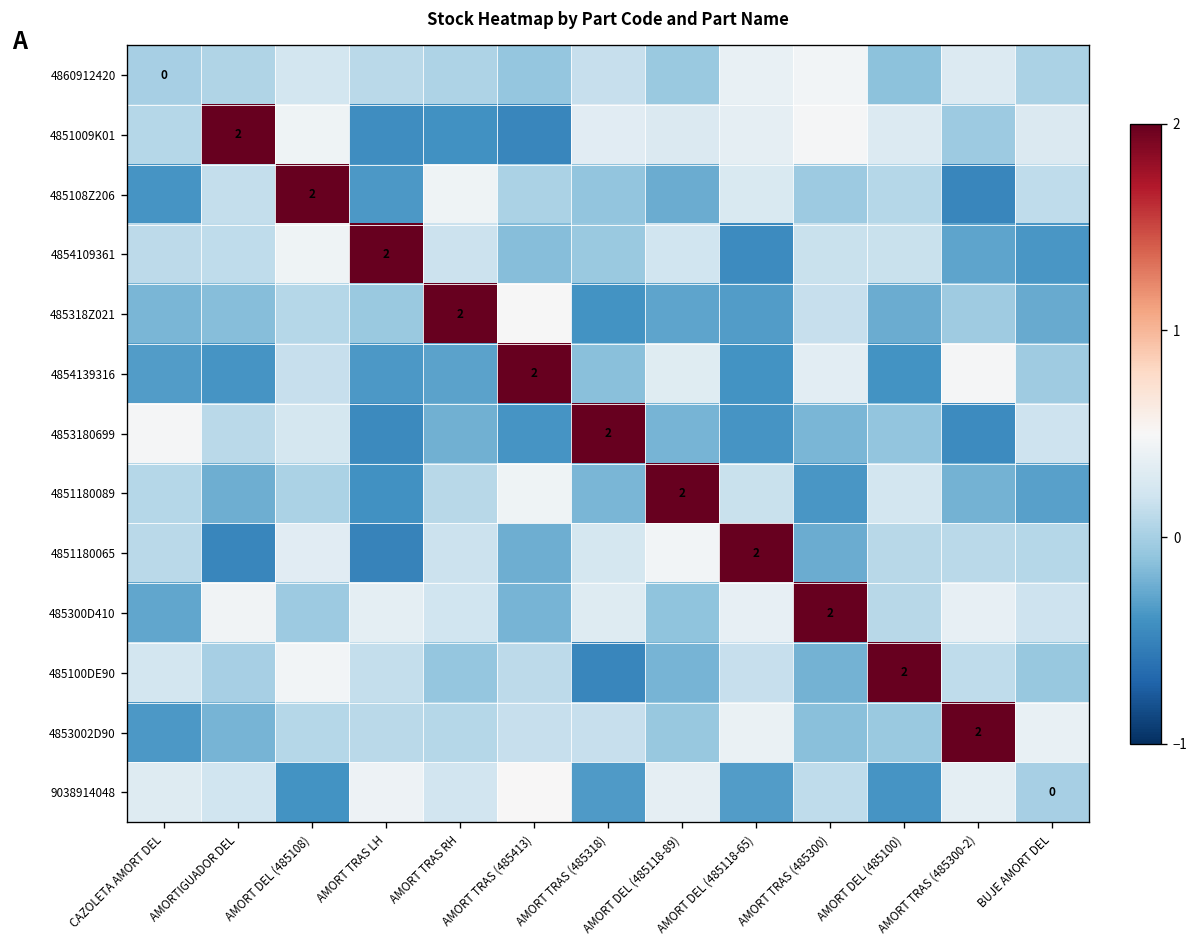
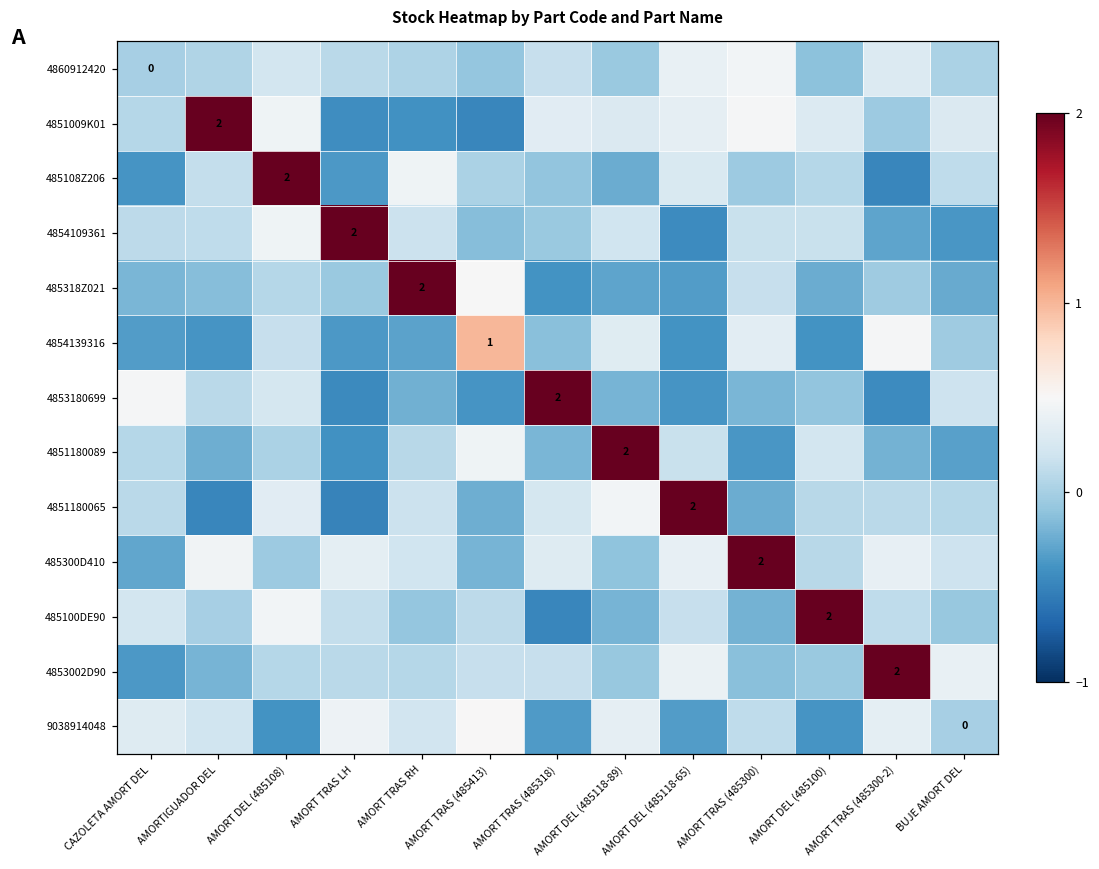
4854139316, AMORT TRAS (485413): 2 -> 1
